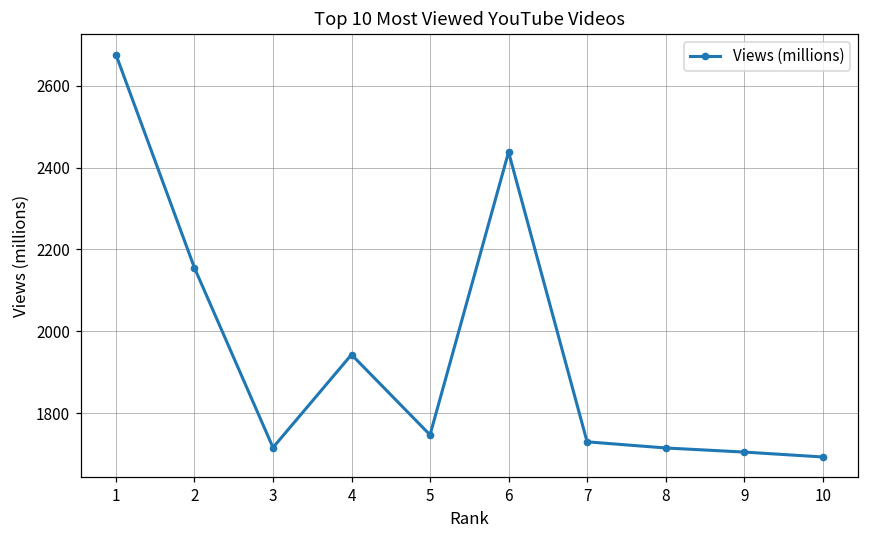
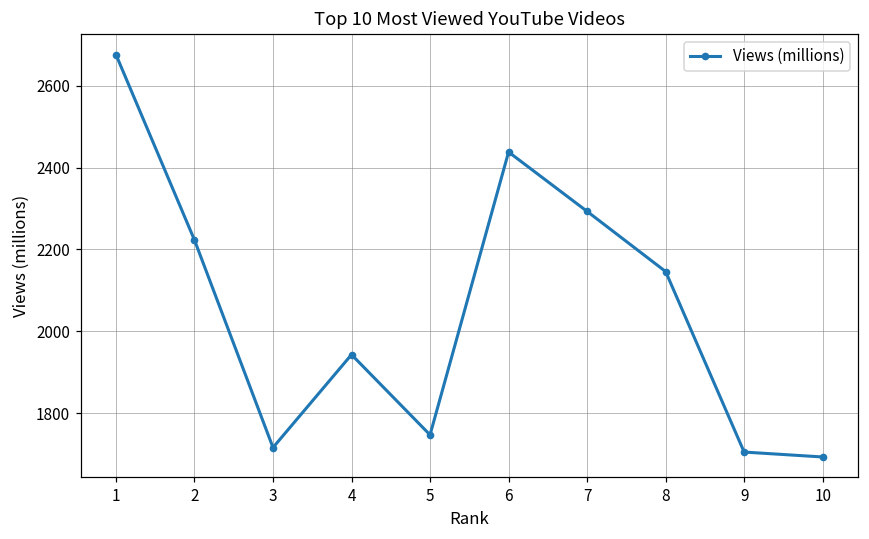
2: 2160 -> 2220
7: 1730 -> 2290
8: 1720 -> 2150
